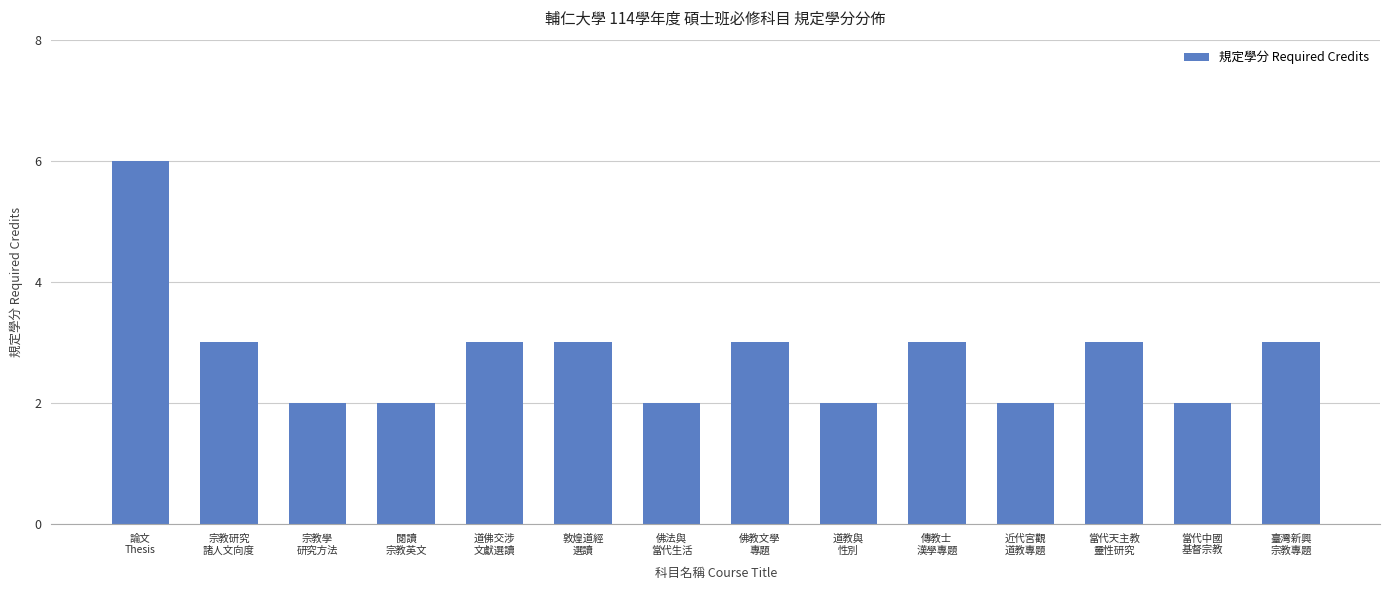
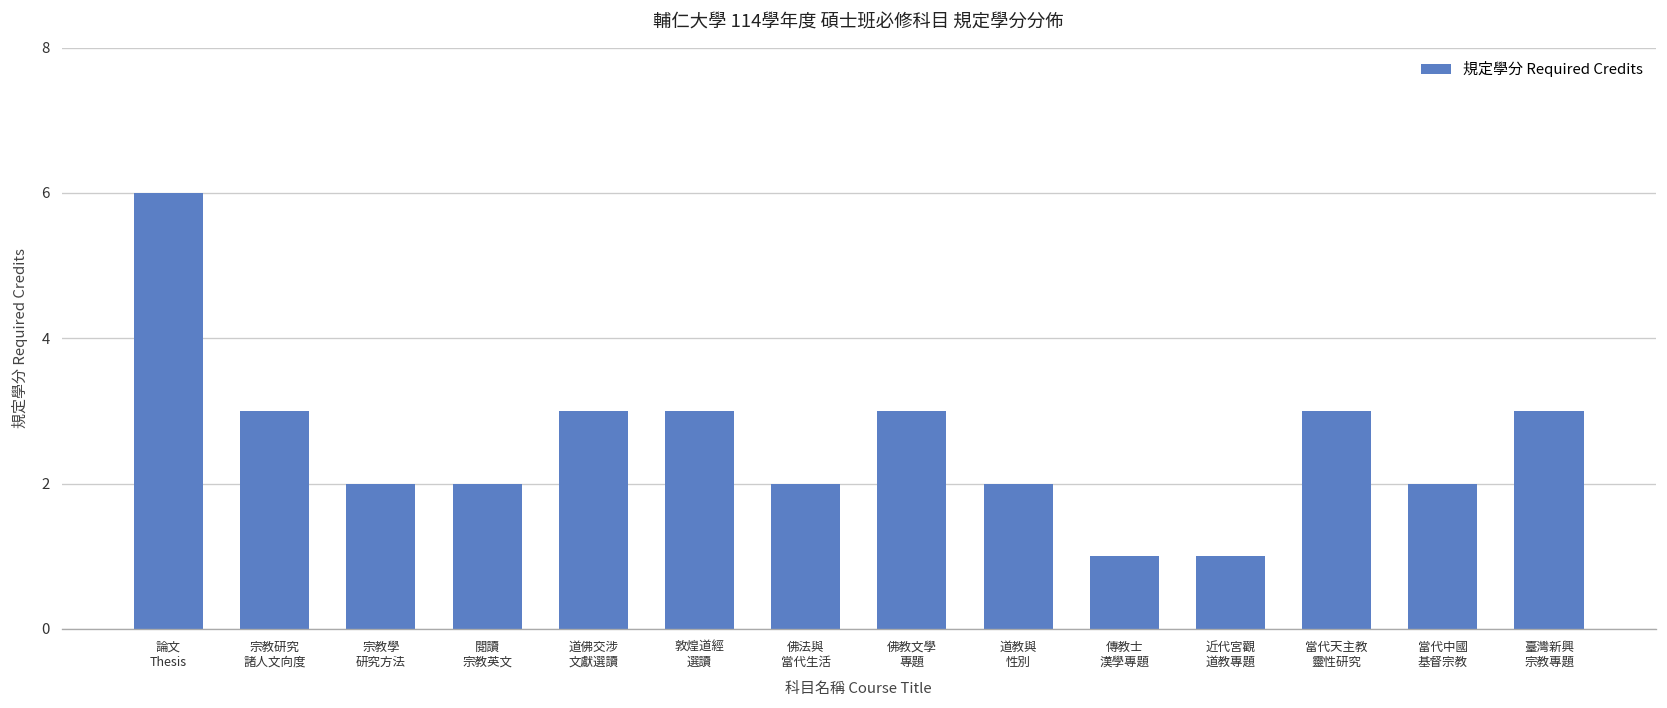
傳教士 漢學專題: 3 -> 1
近代宮觀 道教專題: 2 -> 1
